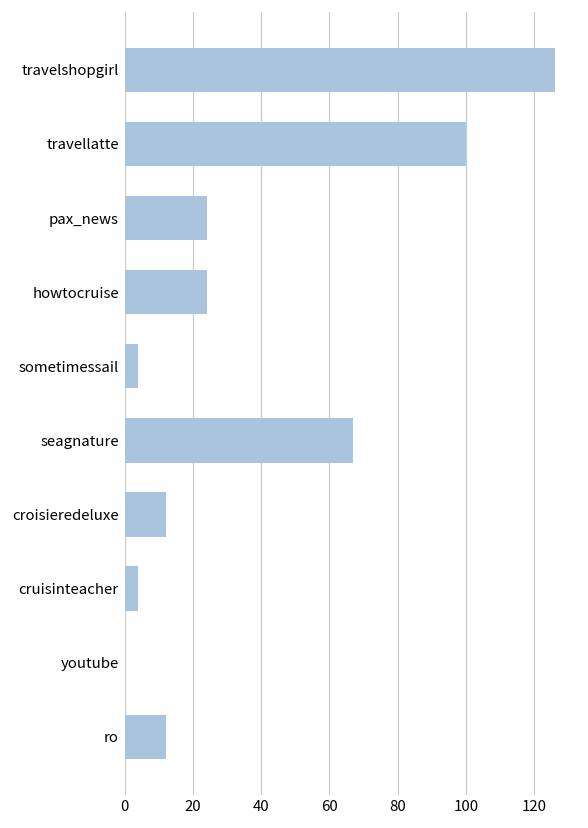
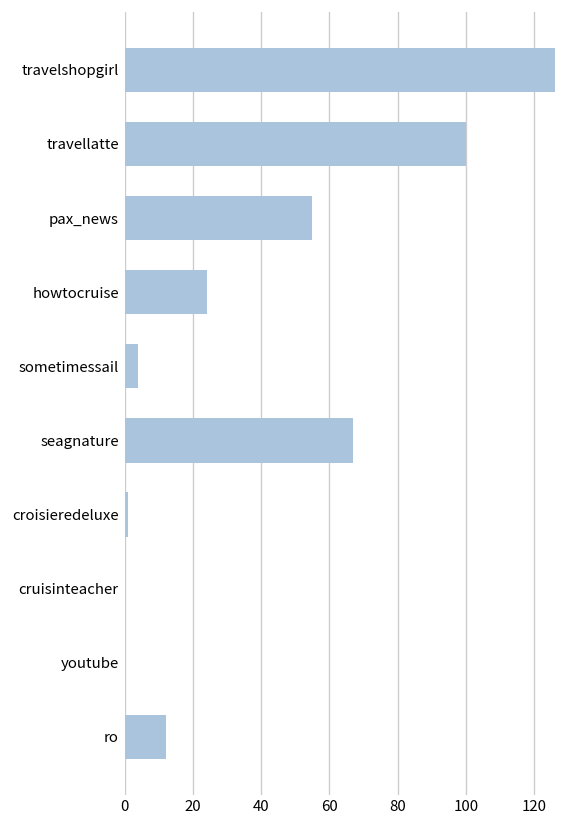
pax_news: 24 -> 55
croisieredeluxe: 12 -> 1
cruisinteacher: 4 -> 0
